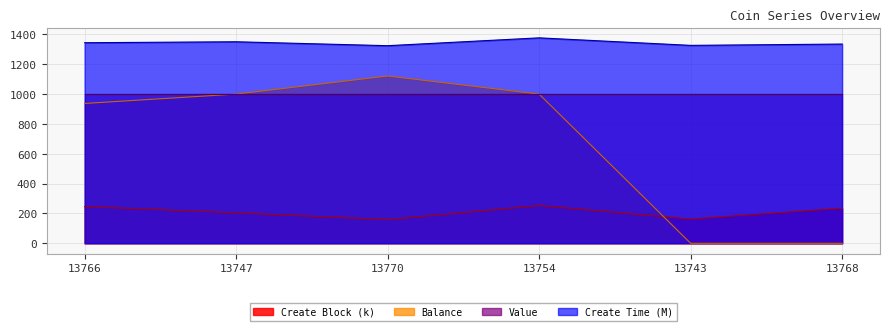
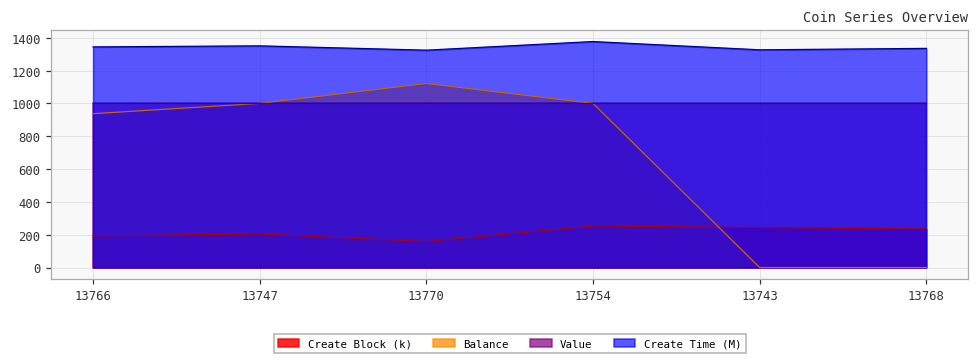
Create Block (k), 13766: 250 -> 190
Create Block (k), 13743: 160 -> 240
